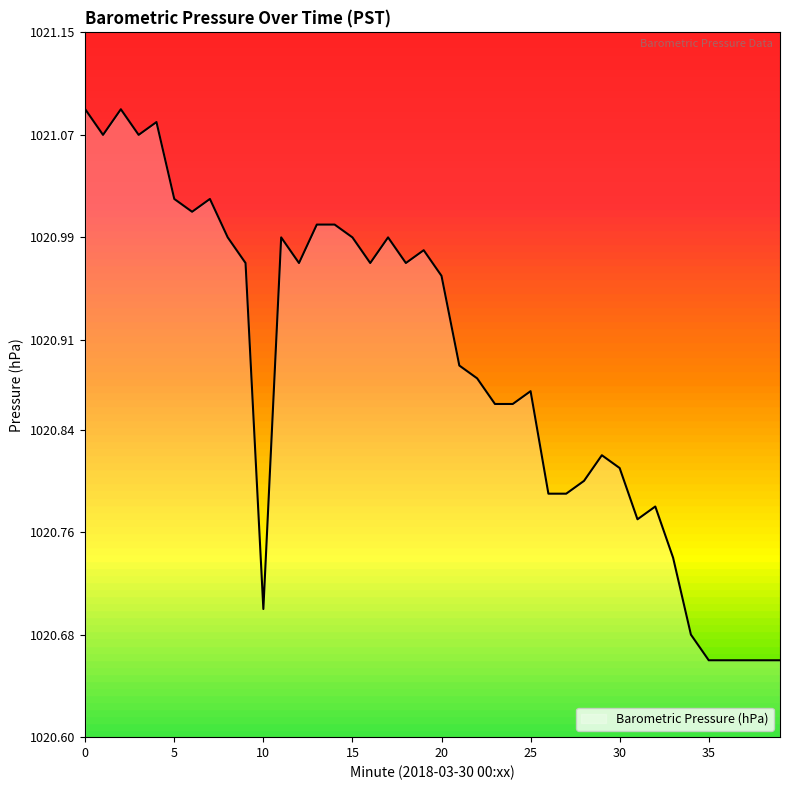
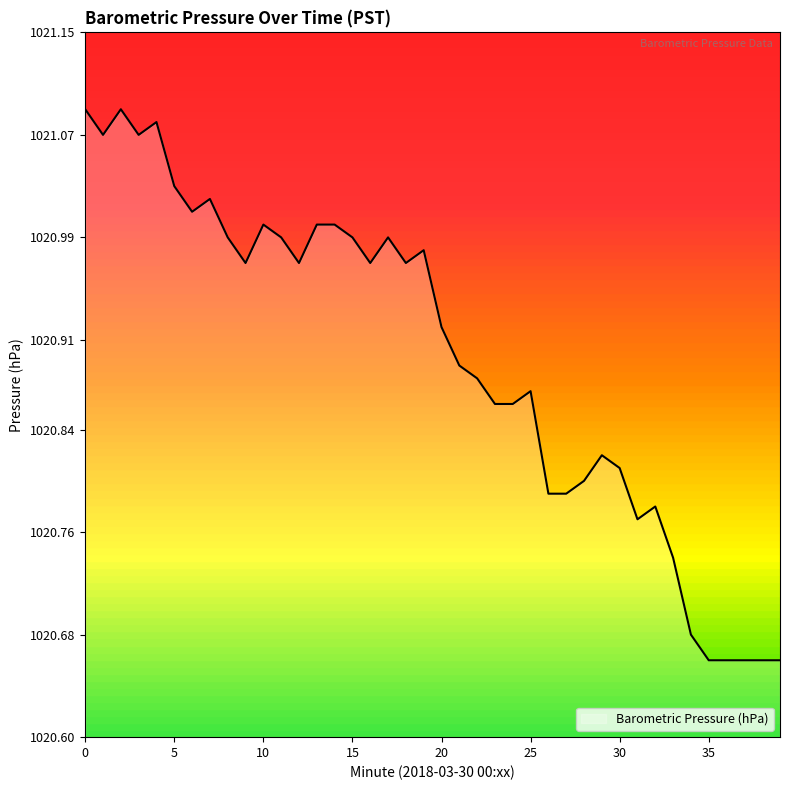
5: 1021.02 -> 1021.03
10: 1020.7 -> 1021.0
20: 1020.96 -> 1020.92
